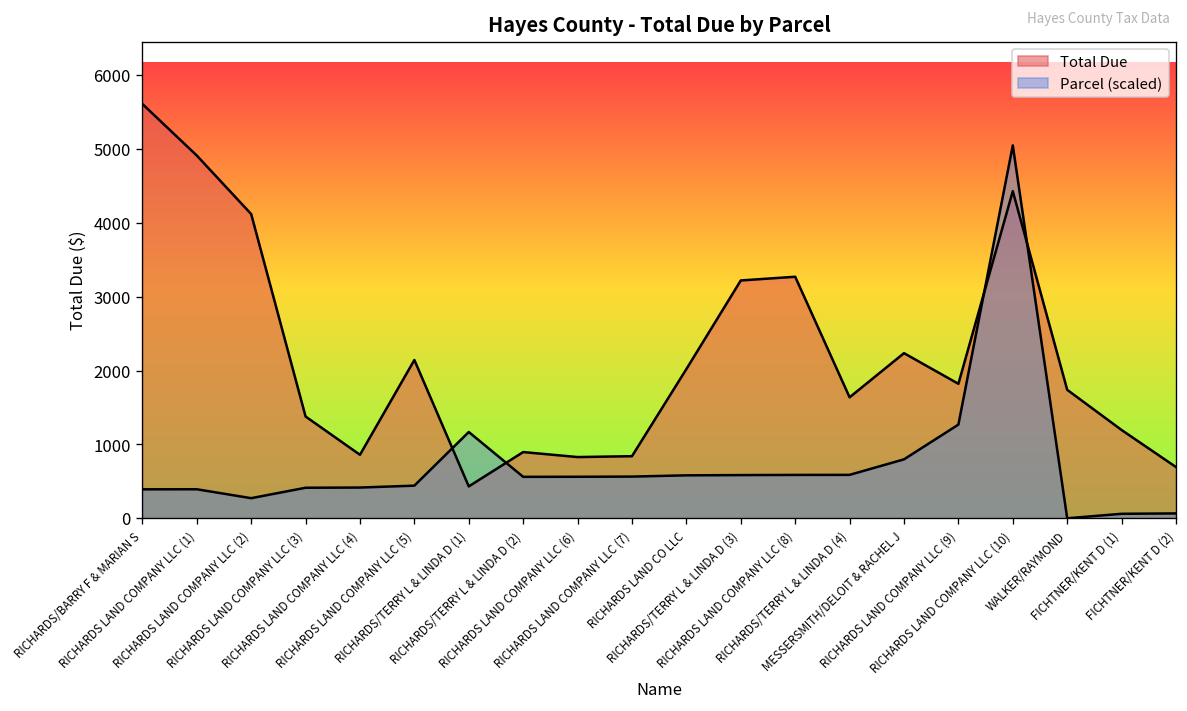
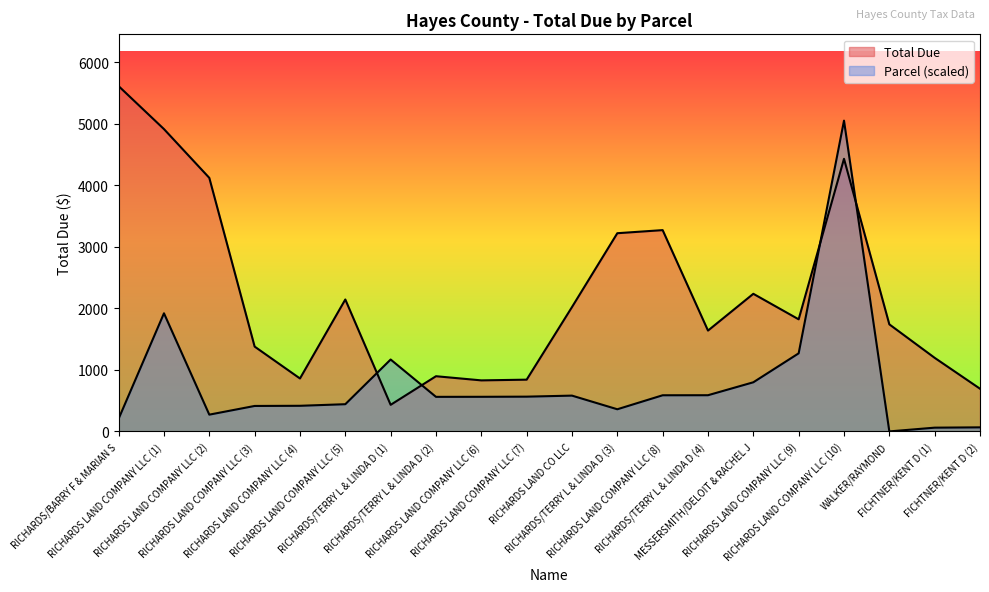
Parcel (scaled), RICHARDS/BARRY F & MARIAN S: 400 -> 200
Parcel (scaled), RICHARDS LAND COMPANY LLC (1): 400 -> 1900
Parcel (scaled), RICHARDS/TERRY L & LINDA D (3): 600 -> 400
